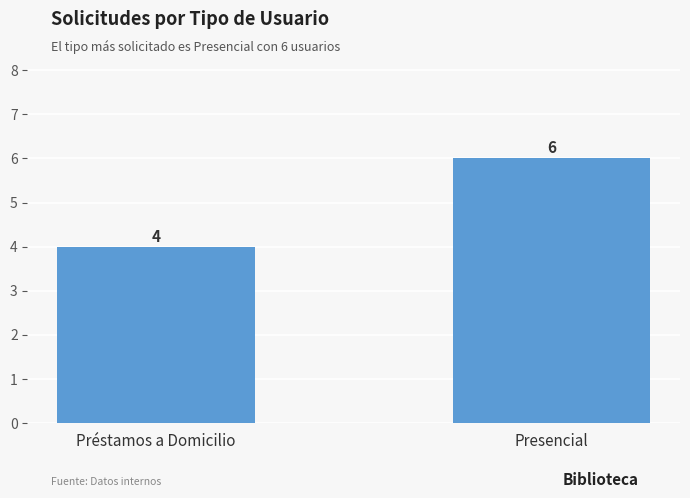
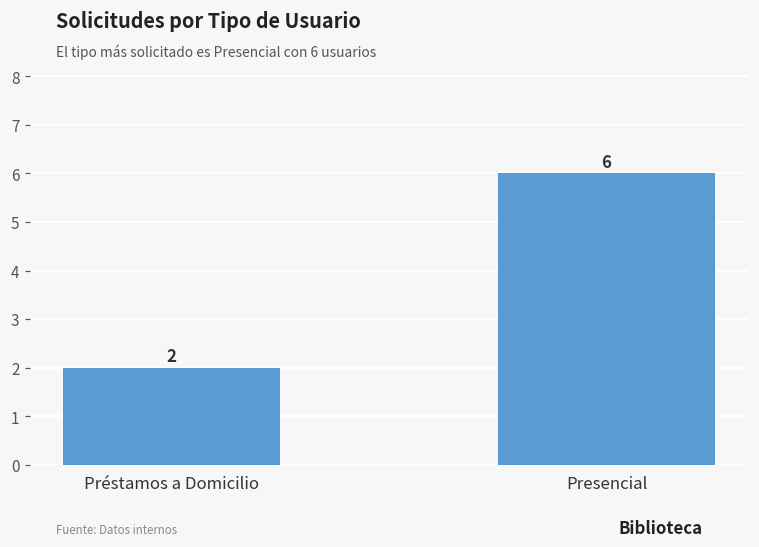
Préstamos a Domicilio: 4 -> 2
